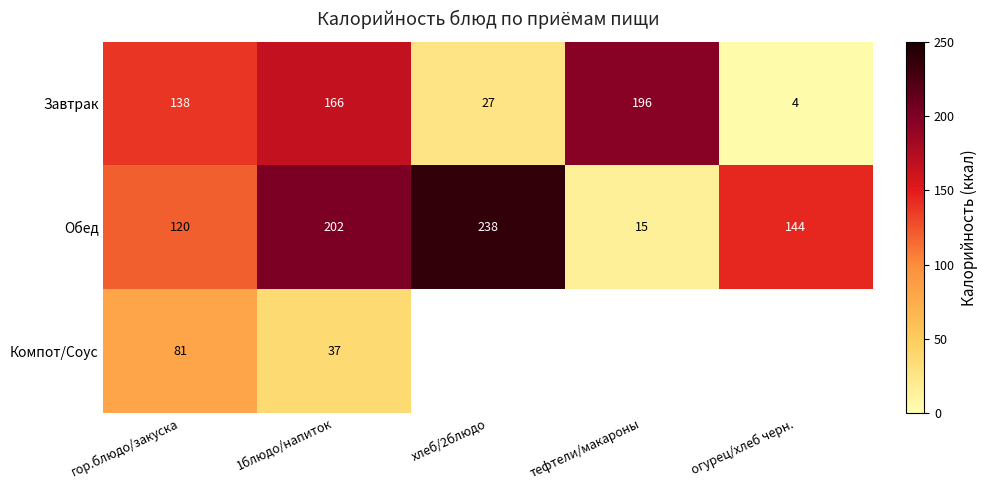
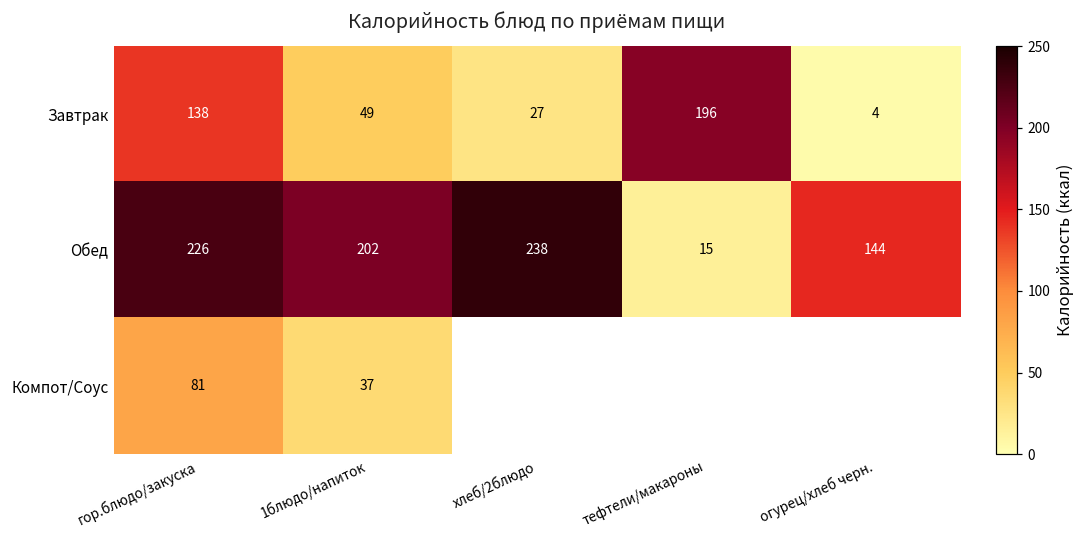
Завтрак, 1блюдо/напиток: 166 -> 49
Обед, гор.блюдо/закуска: 120 -> 226
